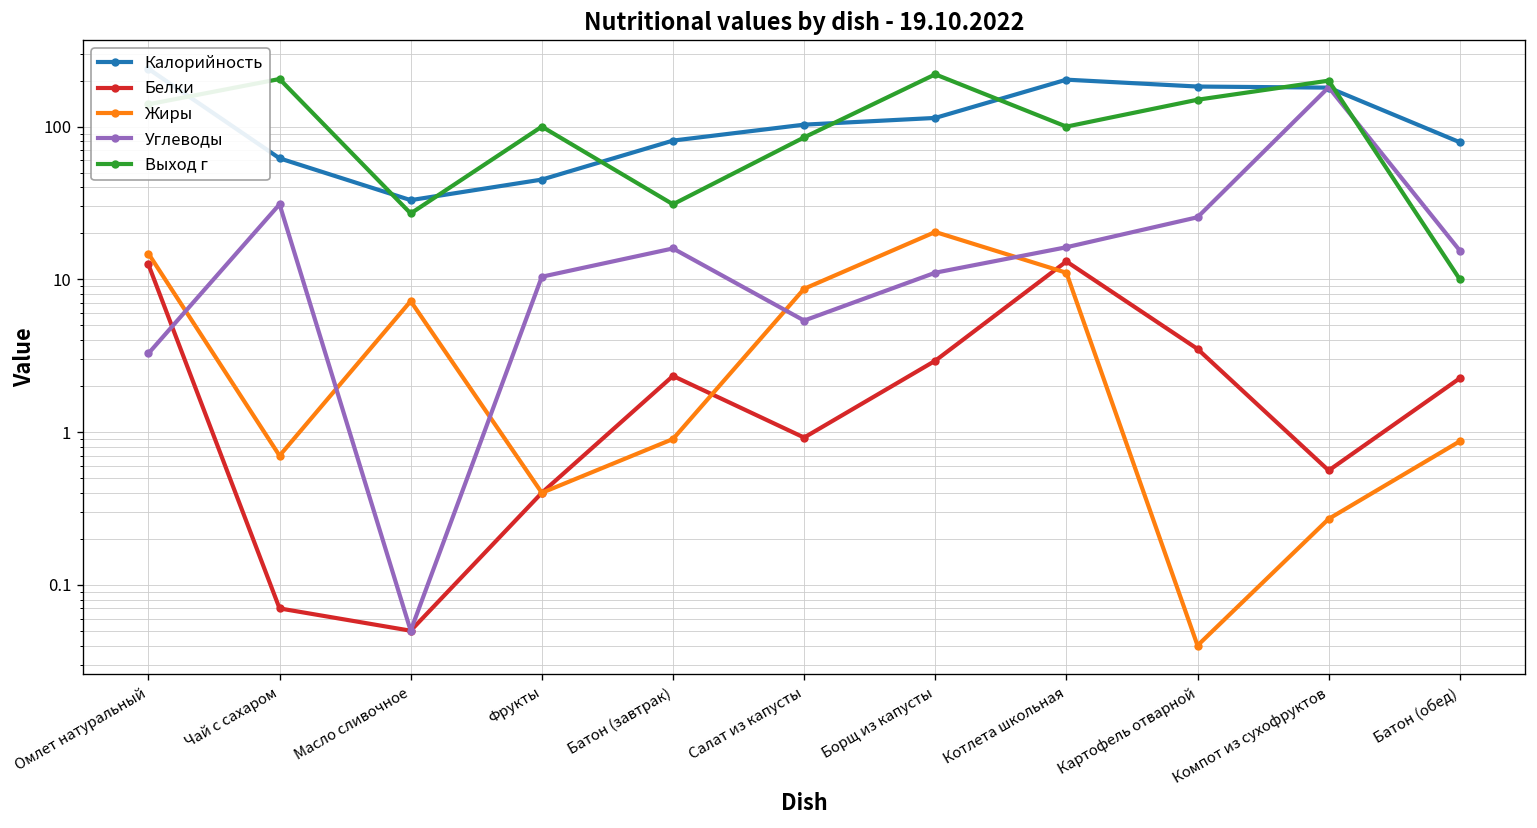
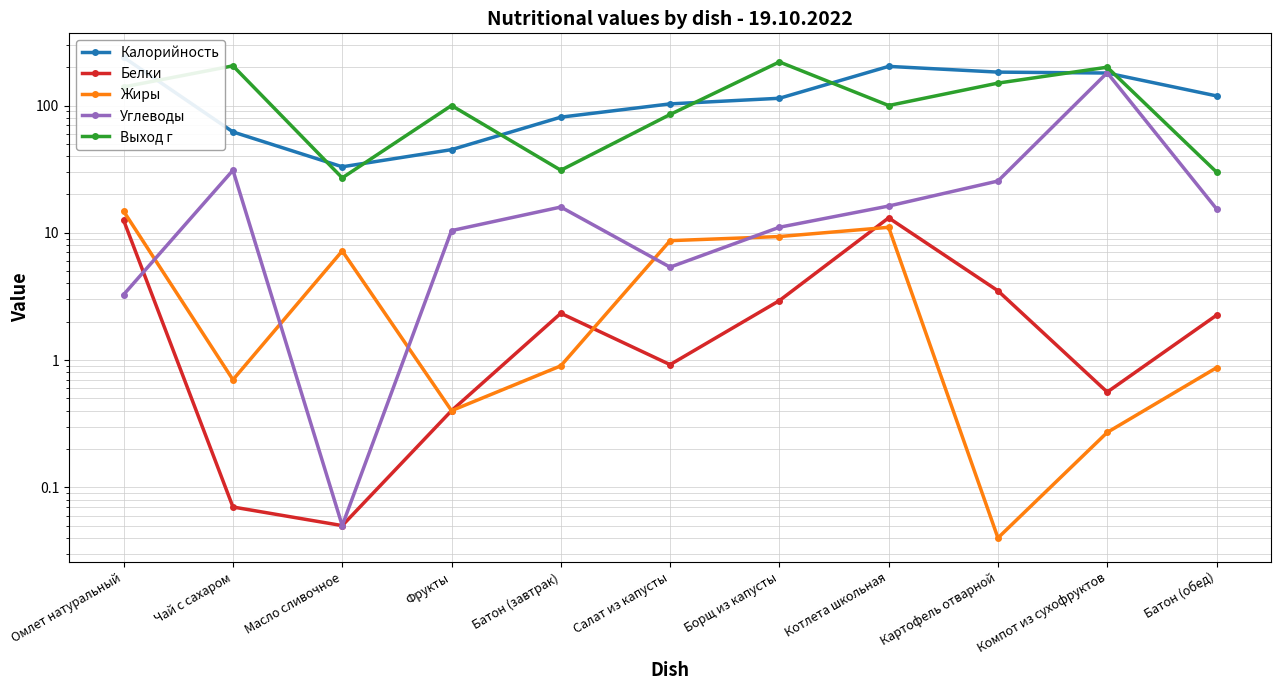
Жиры, Борщ из капусты: 20 -> 9
Калорийность, Батон (обед): 80 -> 120
Выход г, Батон (обед): 10 -> 30
